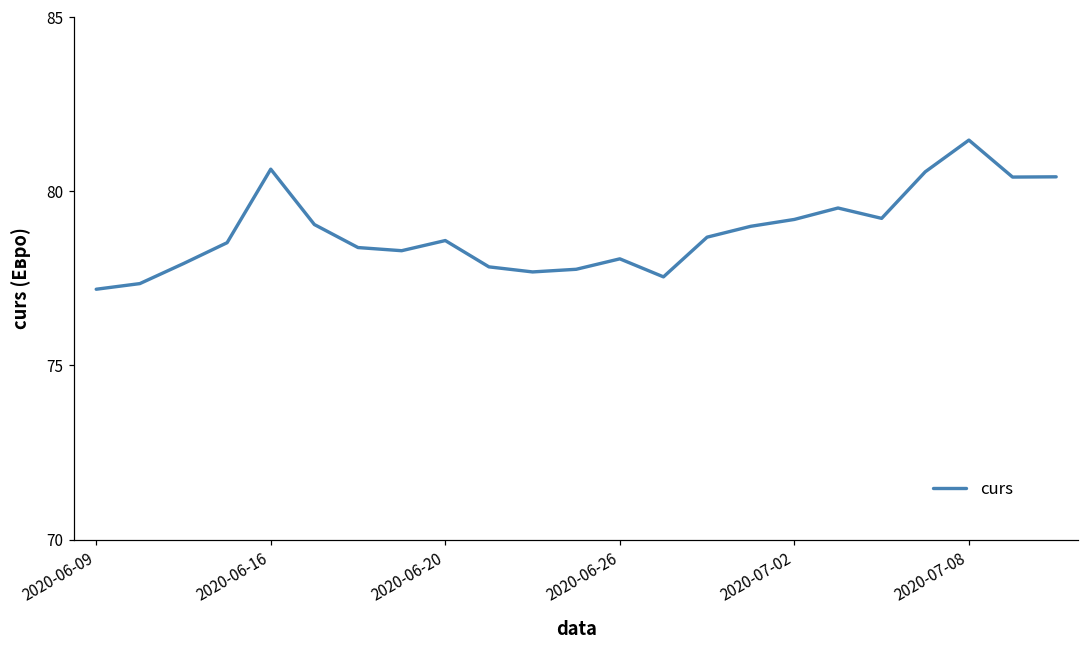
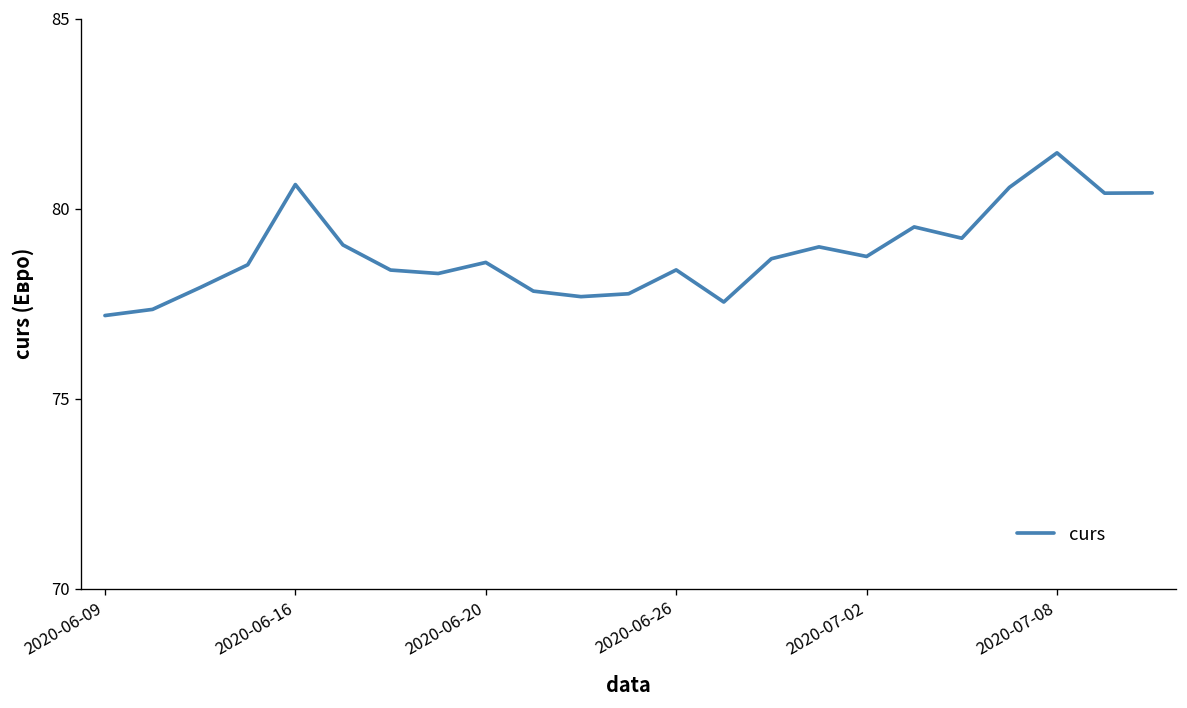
2020-06-26: 78.1 -> 78.4
2020-07-02: 79.2 -> 78.7
